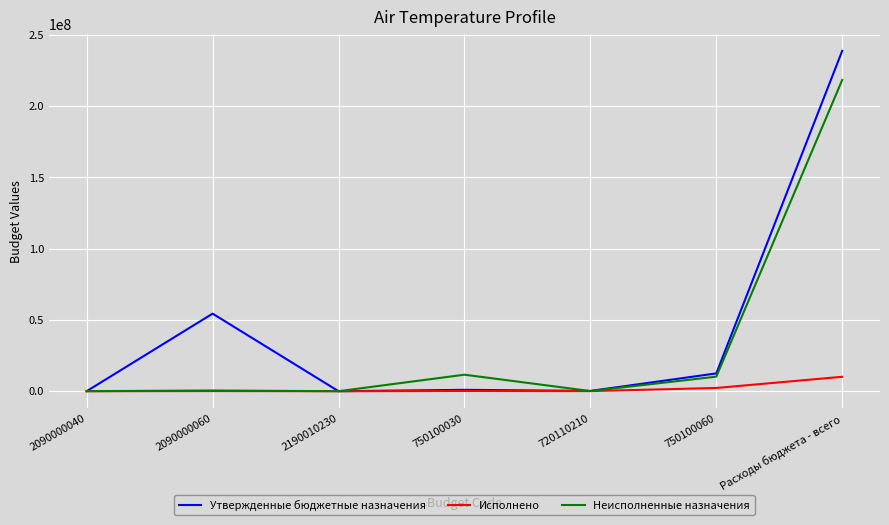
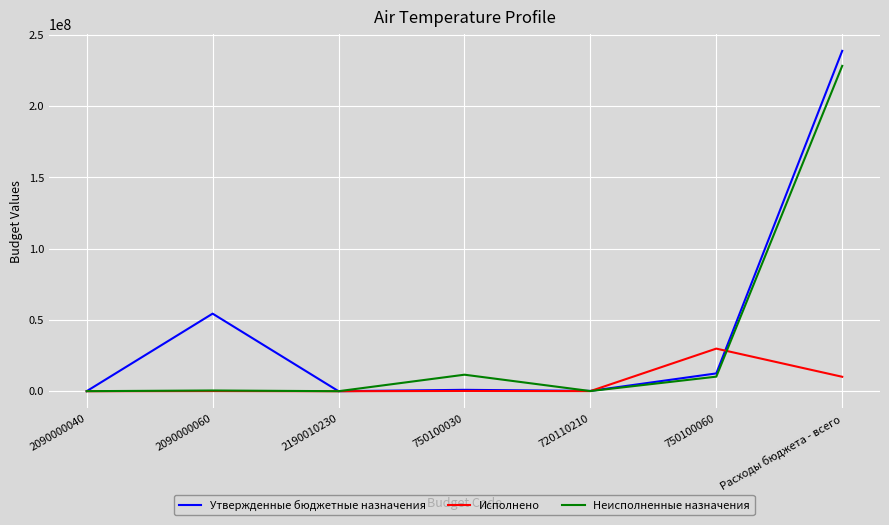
Исполнено, 750100060: 2000000 -> 30000000
Неисполненные назначения, Расходы бюджета - всего: 218000000 -> 228000000
